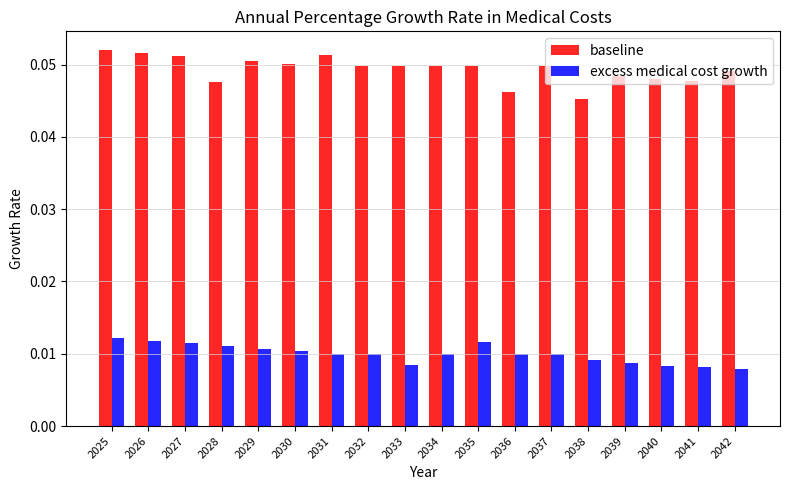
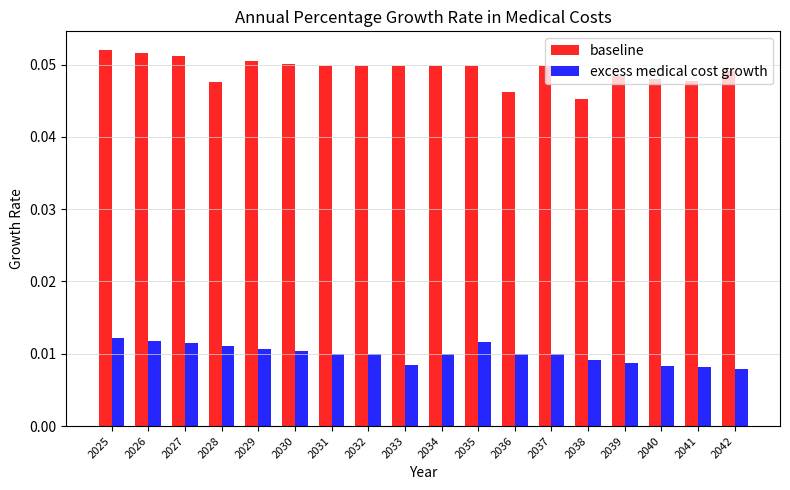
baseline, 2031: 0.051 -> 0.050
